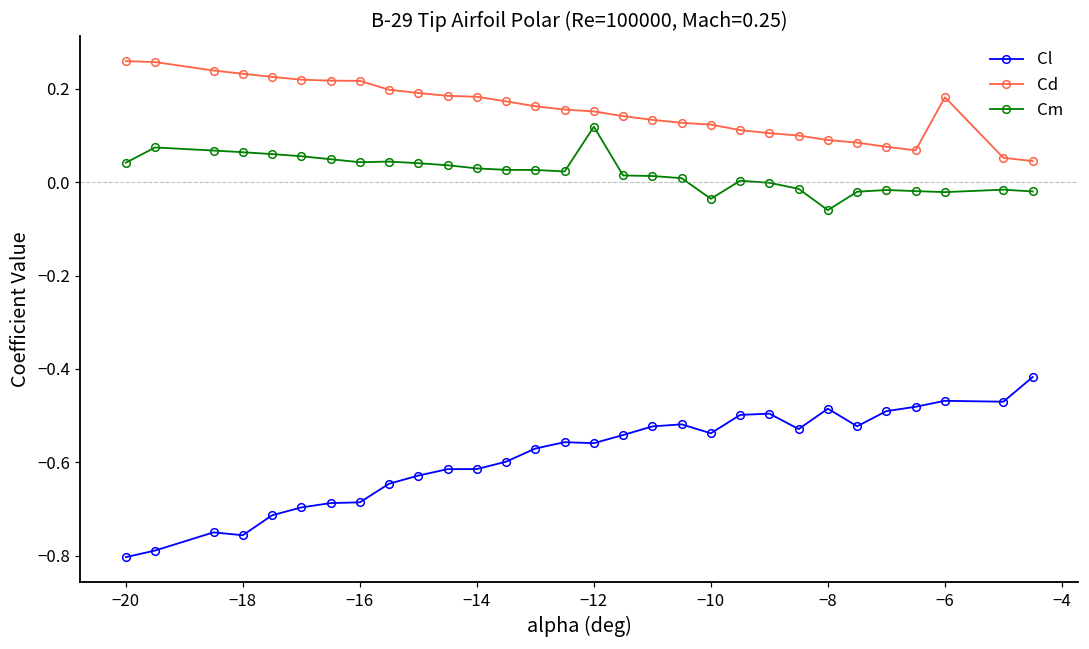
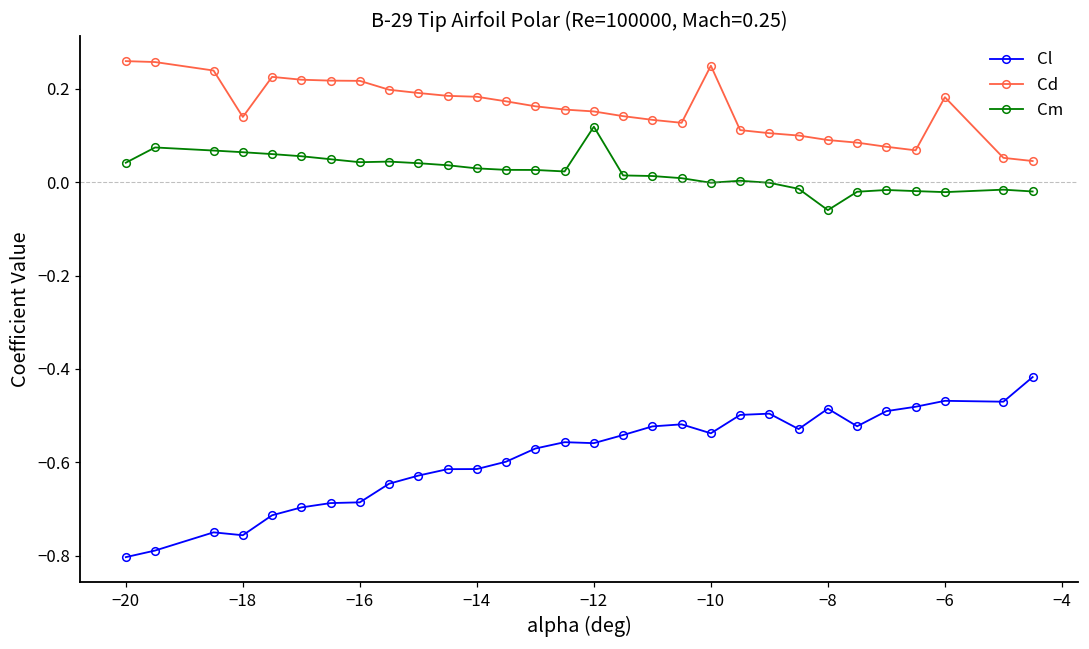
Cd, −18: 0.23 -> 0.14
Cd, −10: 0.12 -> 0.25
Cm, −10: -0.04 -> 0.00
